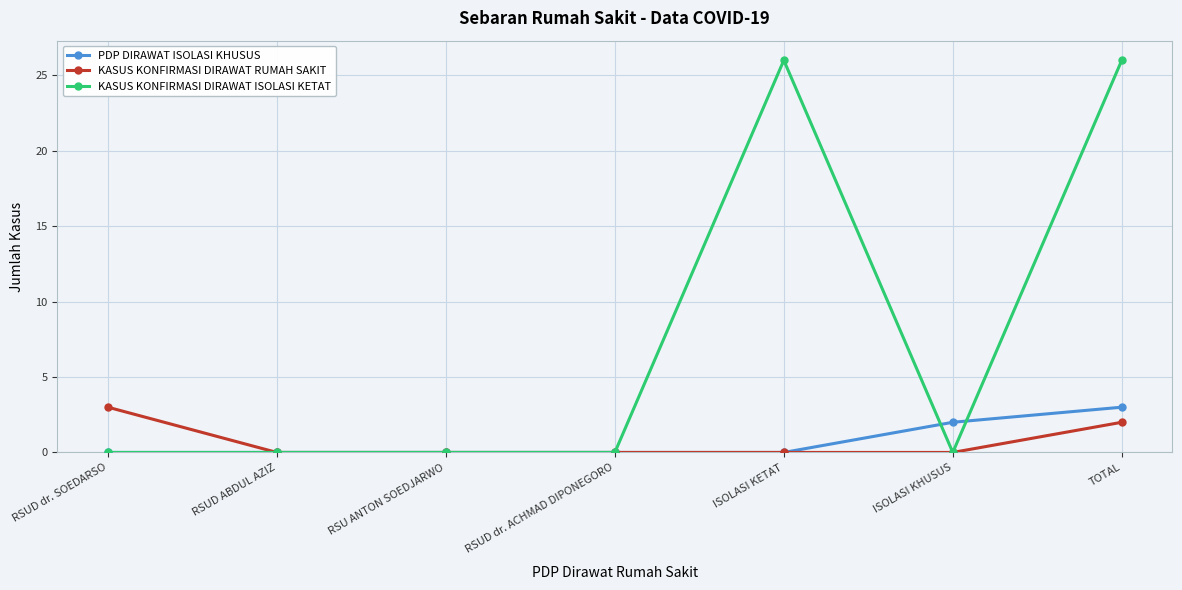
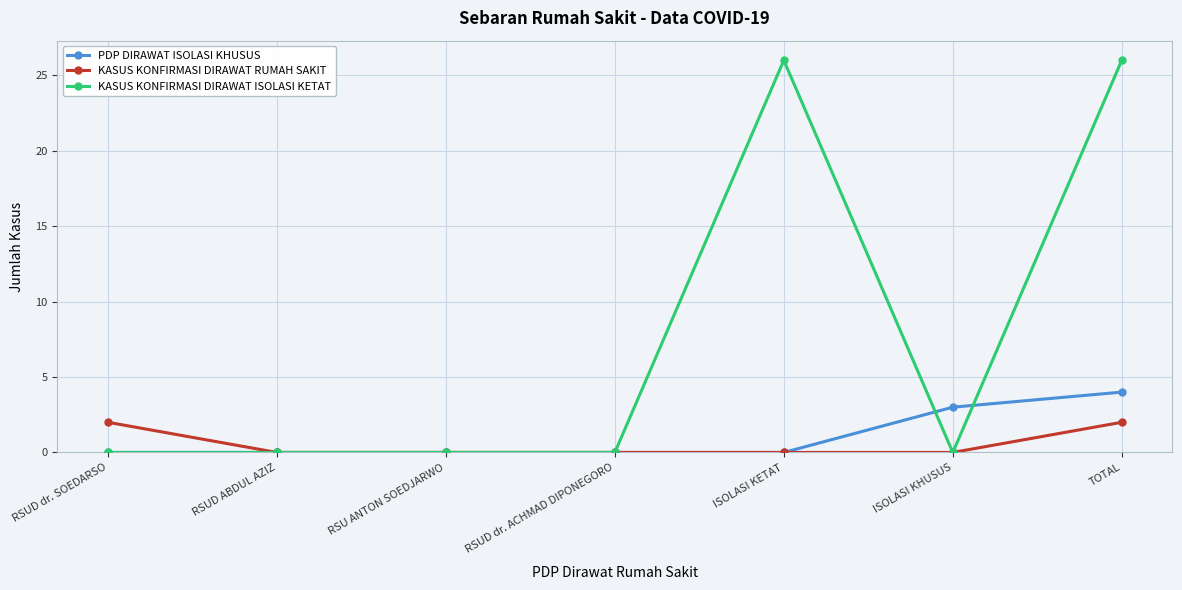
KASUS KONFIRMASI DIRAWAT RUMAH SAKIT, RSUD dr. SOEDARSO: 3 -> 2
PDP DIRAWAT ISOLASI KHUSUS, ISOLASI KHUSUS: 2 -> 3
PDP DIRAWAT ISOLASI KHUSUS, TOTAL: 3 -> 4
